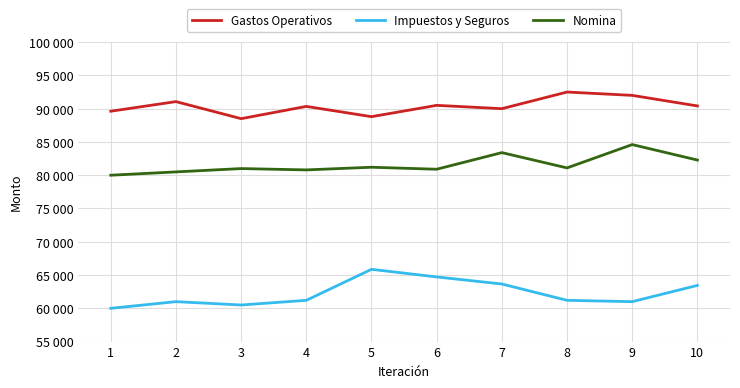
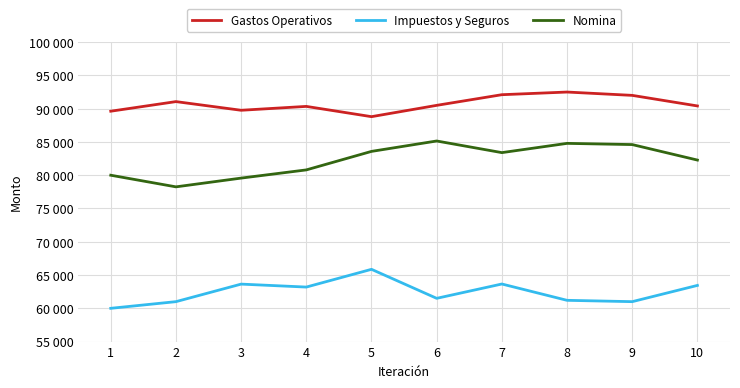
Nomina, 2: 81000 -> 78000
Gastos Operativos, 3: 89000 -> 90000
Impuestos y Seguros, 3: 61000 -> 64000
Nomina, 3: 81000 -> 80000
Impuestos y Seguros, 4: 61000 -> 63000
Nomina, 5: 81000 -> 84000
Impuestos y Seguros, 6: 65000 -> 62000
Nomina, 6: 81000 -> 85000
Gastos Operativos, 7: 90000 -> 92000
Nomina, 8: 81000 -> 85000
